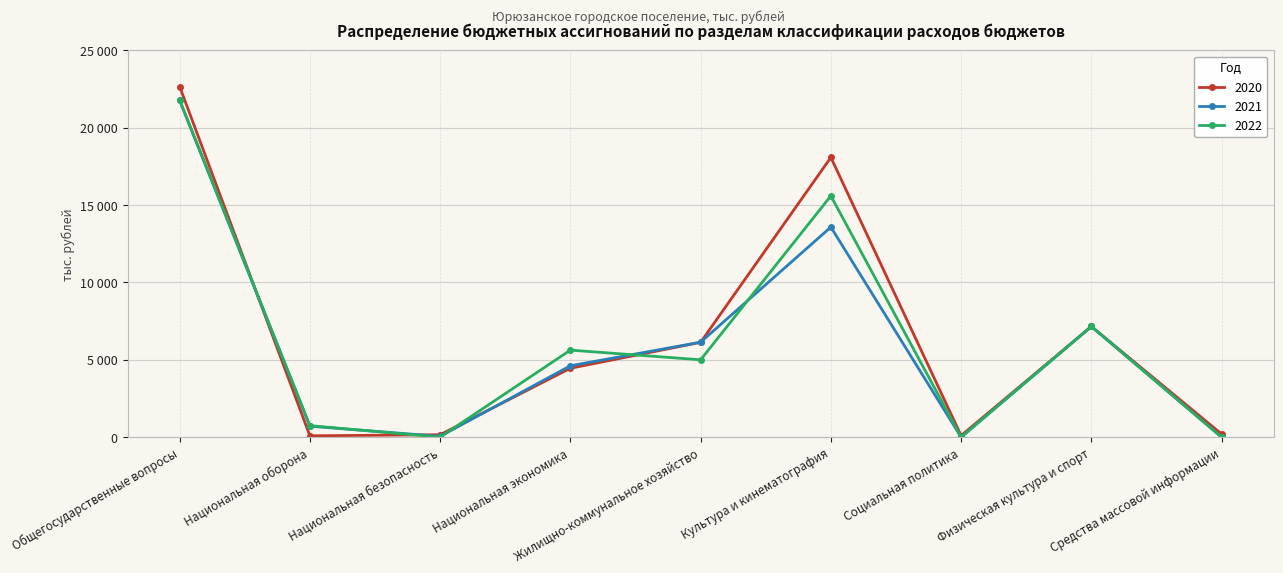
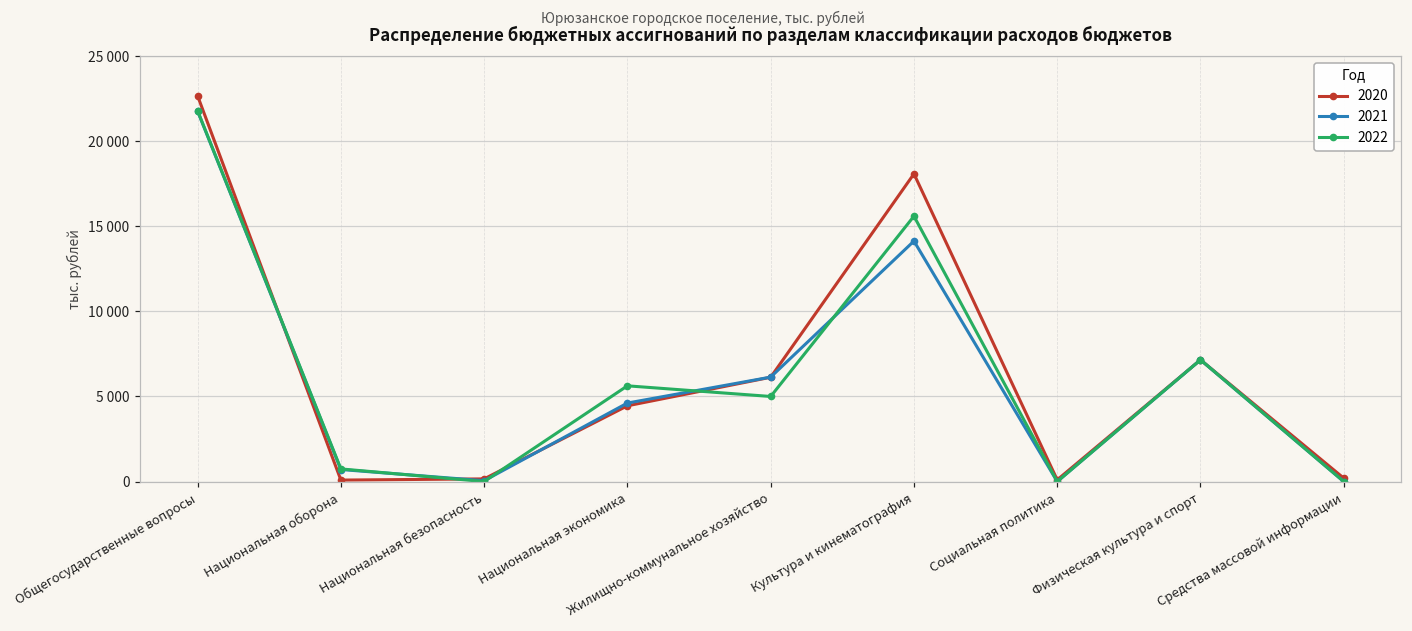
2021, Культура и кинематография: 13600 -> 14100
